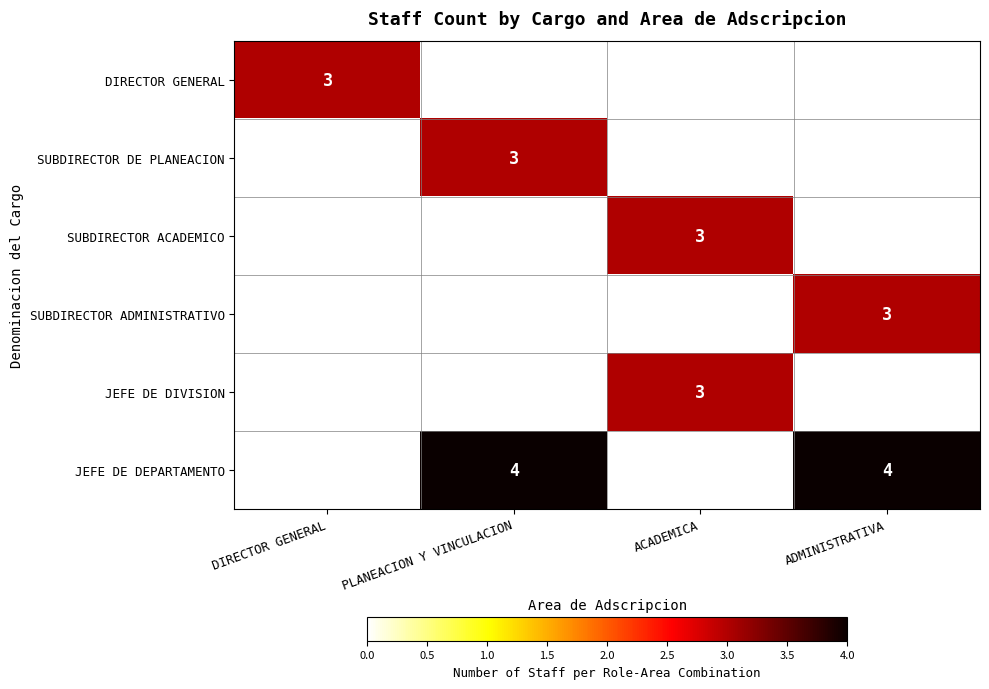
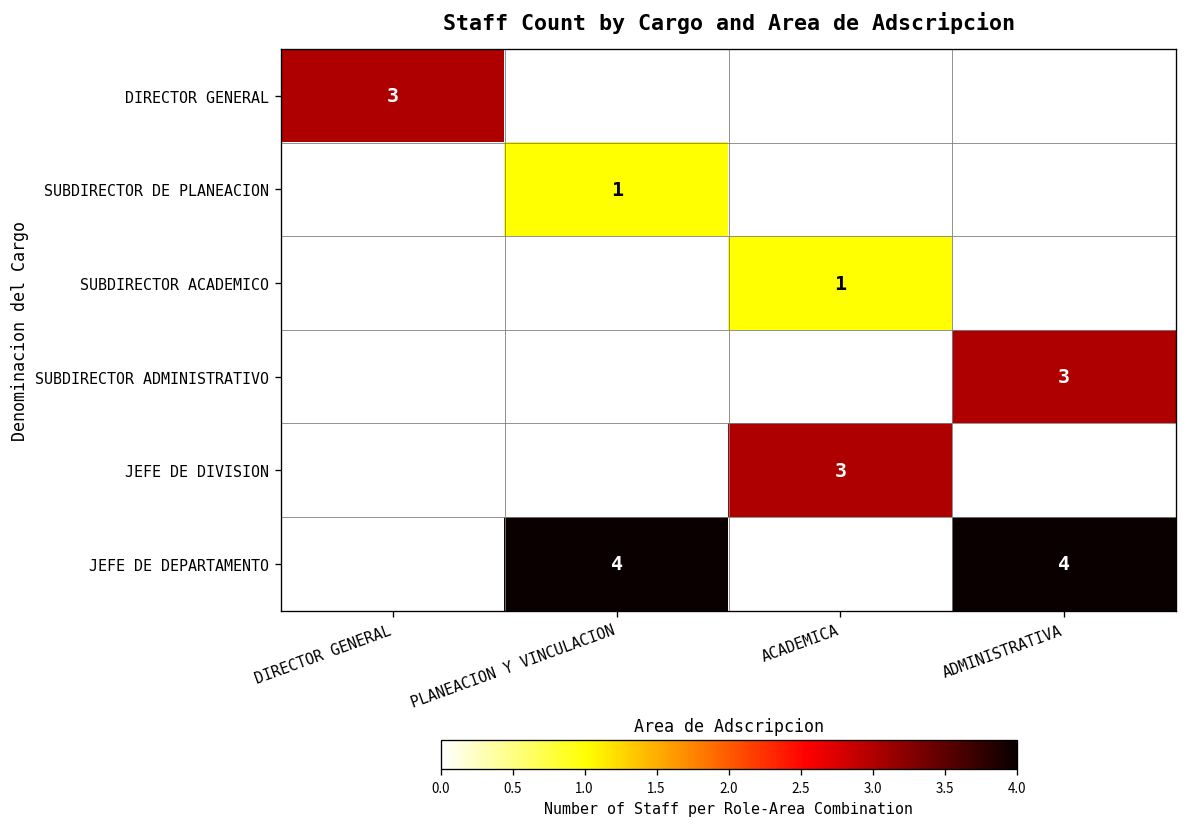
SUBDIRECTOR DE PLANEACION, PLANEACION Y VINCULACION: 3 -> 1
SUBDIRECTOR ACADEMICO, ACADEMICA: 3 -> 1
